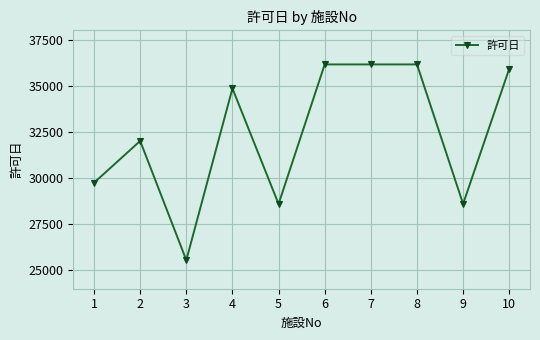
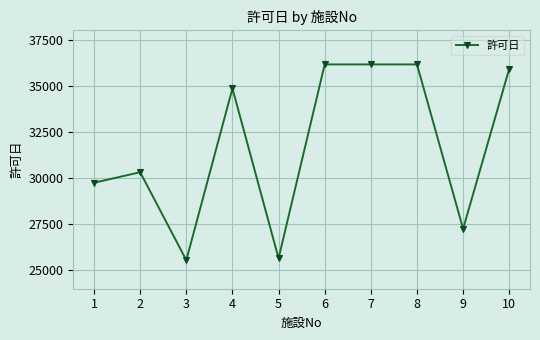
2: 32000 -> 30300
5: 28600 -> 25700
9: 28600 -> 27200
